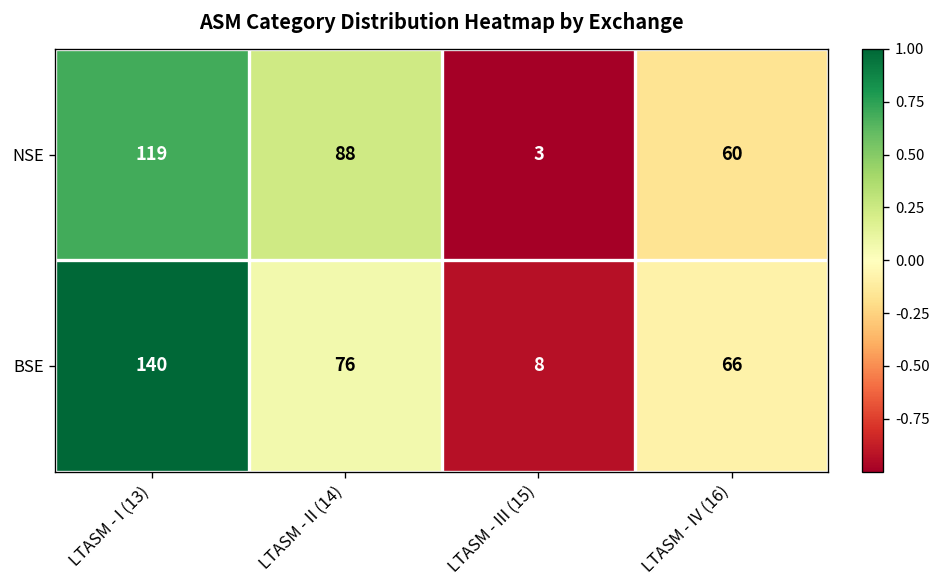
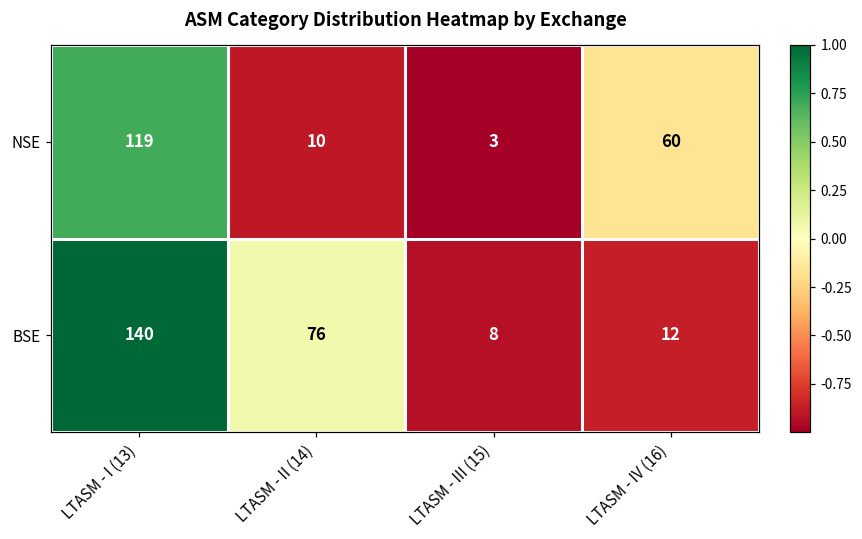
NSE, LTASM - II (14): 88 -> 10
BSE, LTASM - IV (16): 66 -> 12
